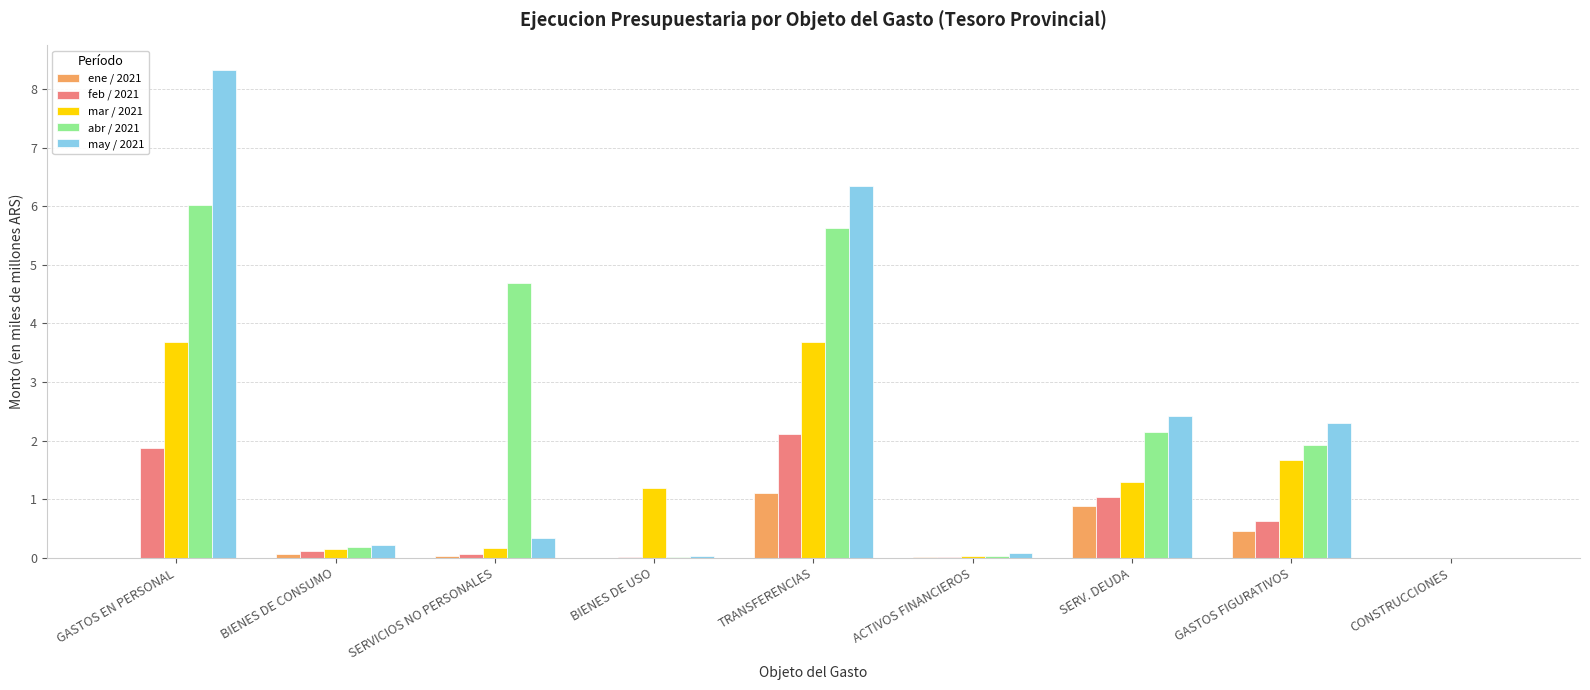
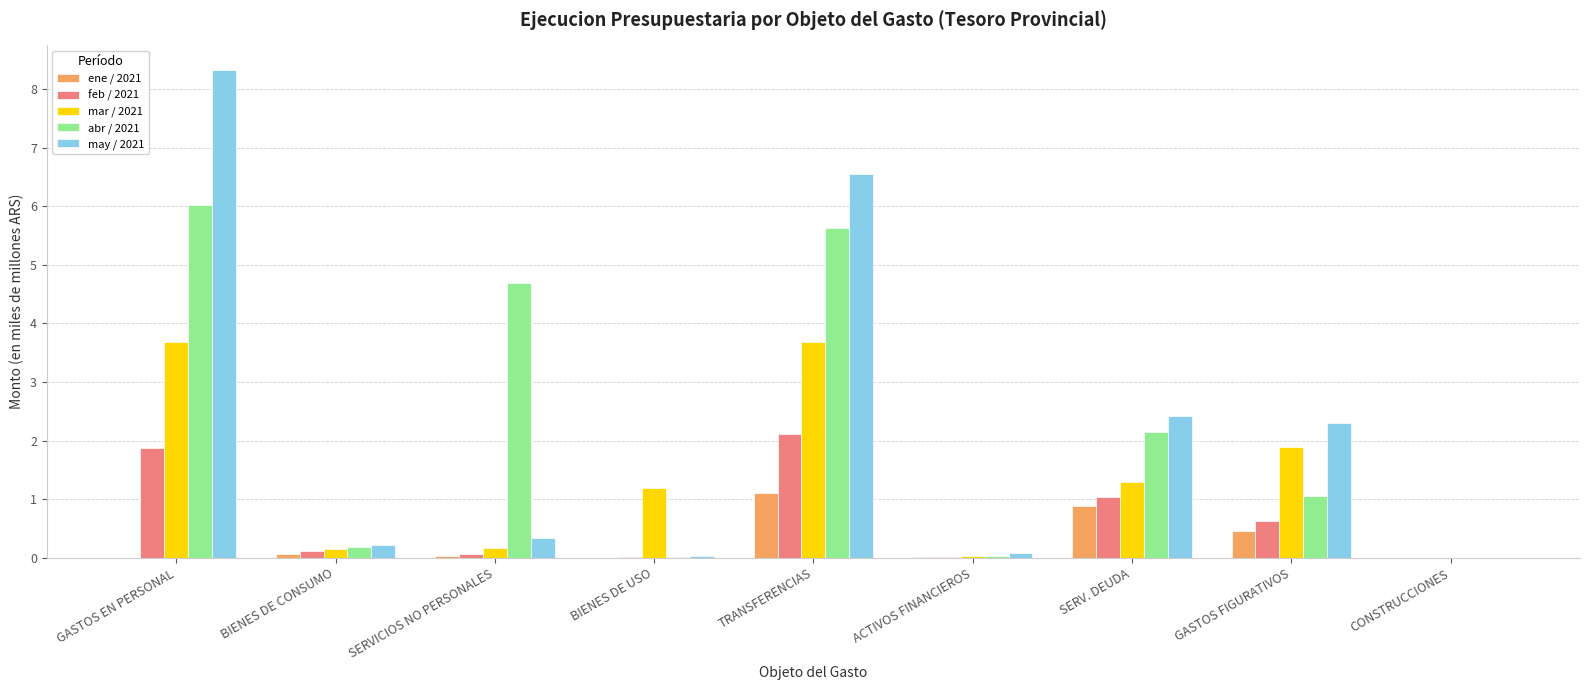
may / 2021, TRANSFERENCIAS: 6.3 -> 6.6
mar / 2021, GASTOS FIGURATIVOS: 1.7 -> 1.9
abr / 2021, GASTOS FIGURATIVOS: 1.9 -> 1.1
